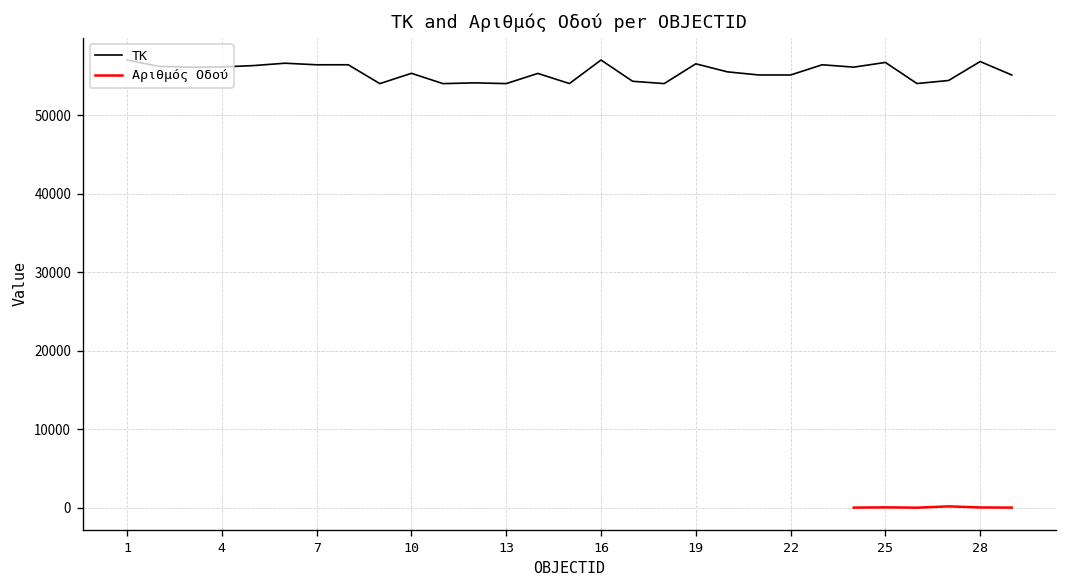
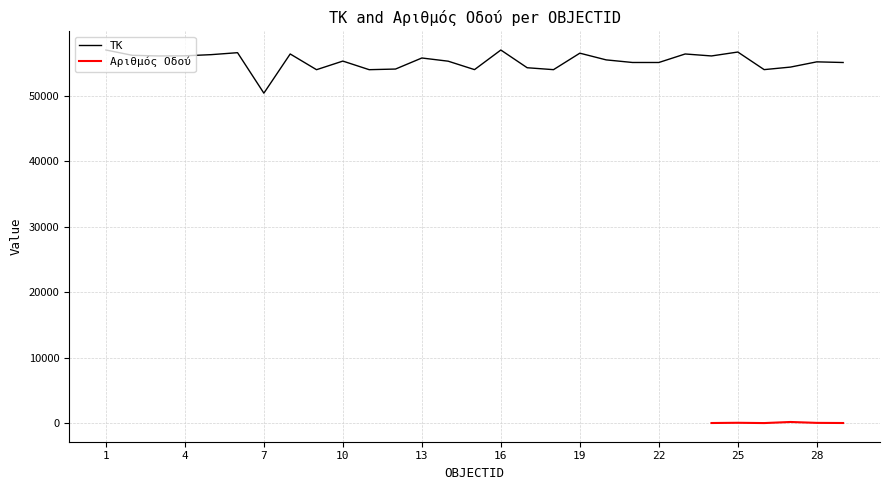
ΤΚ, 7: 56000 -> 50000
ΤΚ, 13: 54000 -> 56000
ΤΚ, 28: 57000 -> 55000
